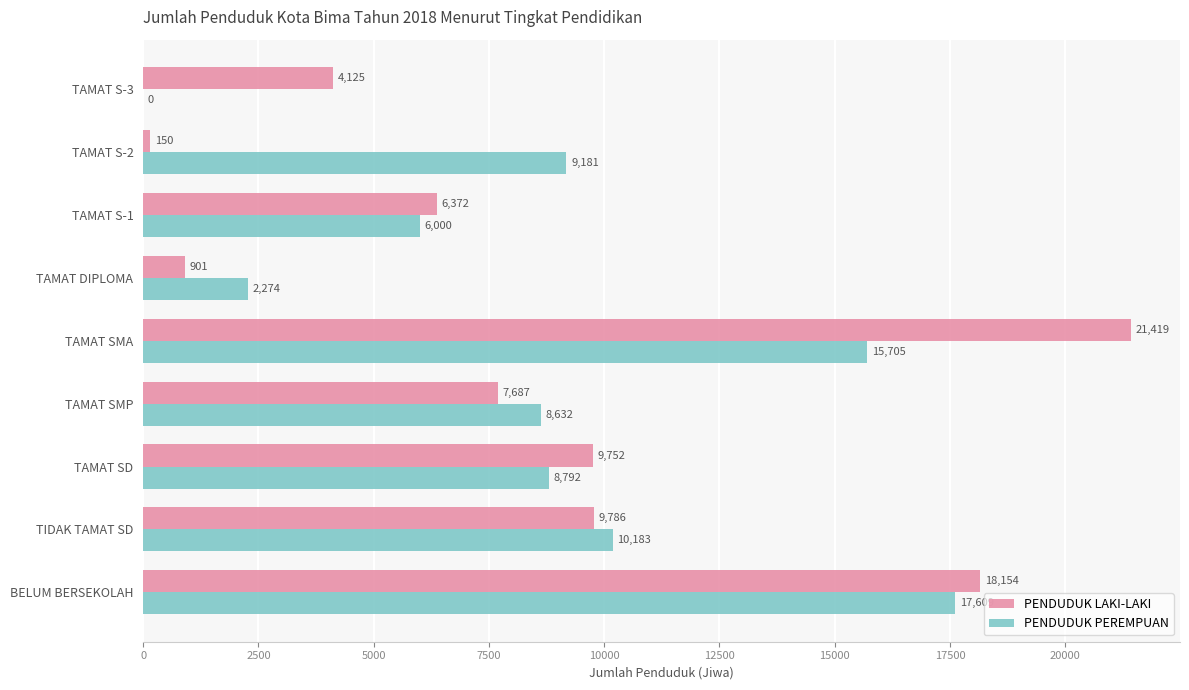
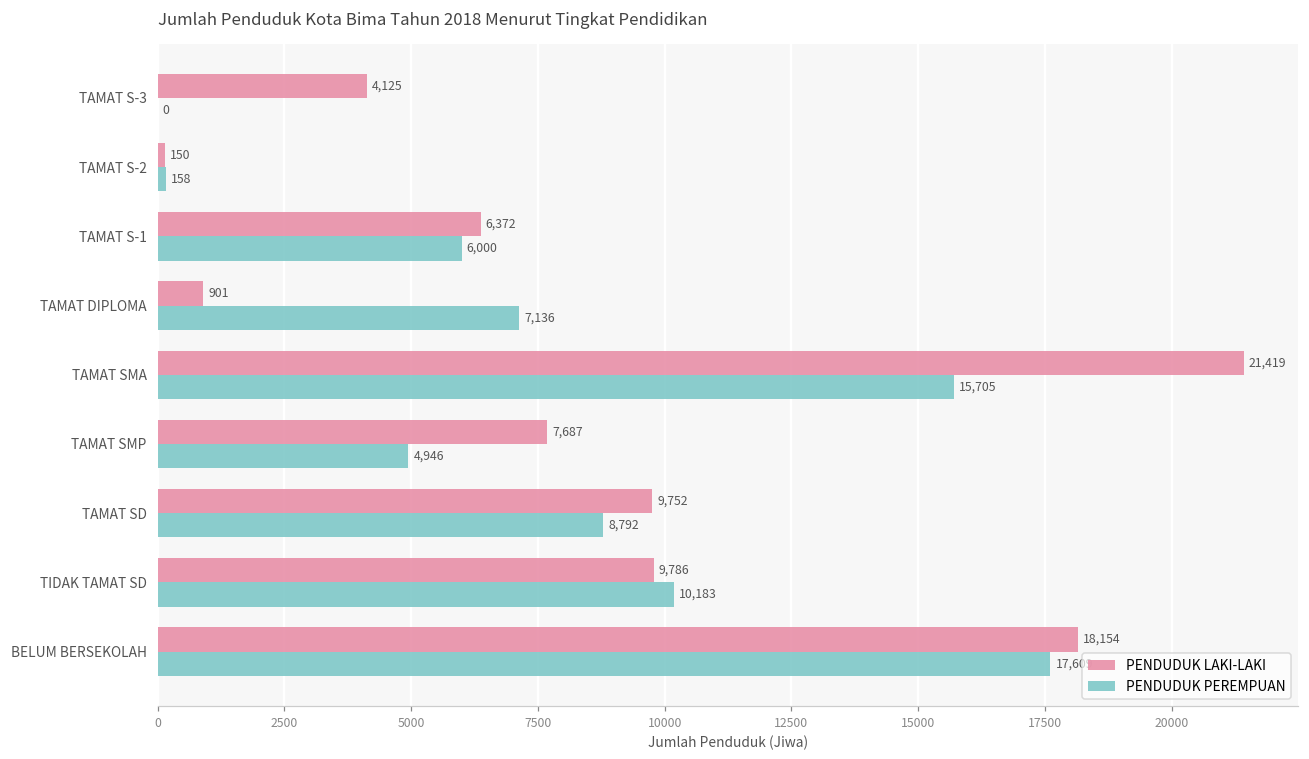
PENDUDUK PEREMPUAN, TAMAT S-2: 9,181 -> 158
PENDUDUK PEREMPUAN, TAMAT DIPLOMA: 2,274 -> 7,136
PENDUDUK PEREMPUAN, TAMAT SMP: 8,632 -> 4,946
